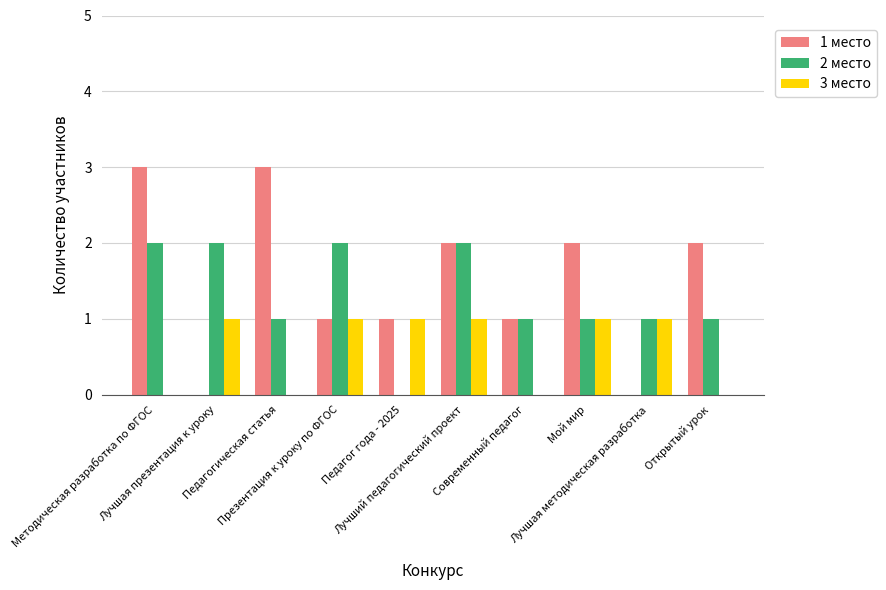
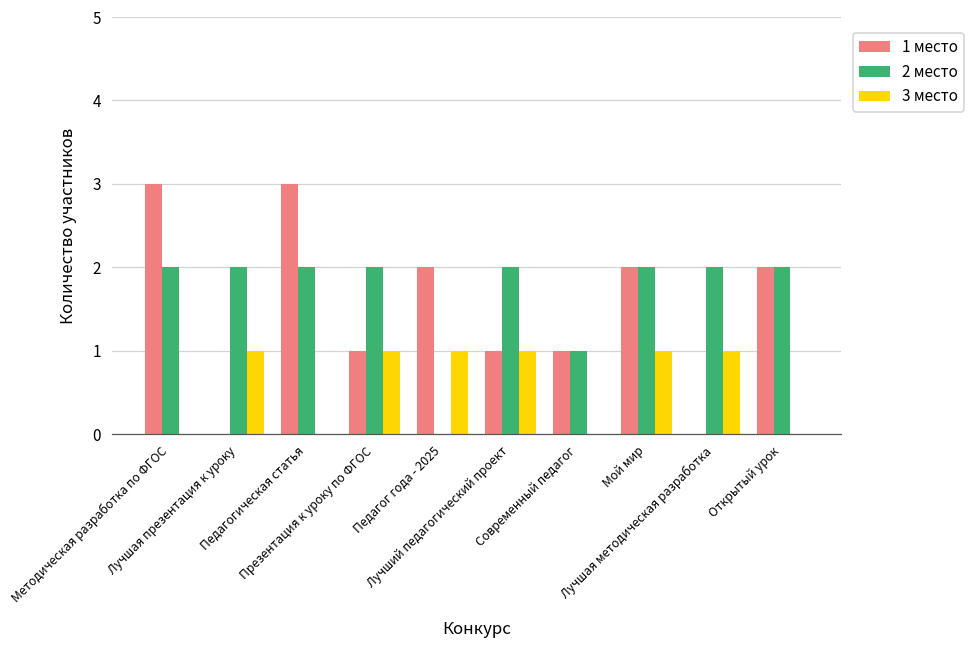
2 место, Педагогическая статья: 1 -> 2
1 место, Педагог года - 2025: 1 -> 2
1 место, Лучший педагогический проект: 2 -> 1
2 место, Мой мир: 1 -> 2
2 место, Лучшая методическая разработка: 1 -> 2
2 место, Открытый урок: 1 -> 2
